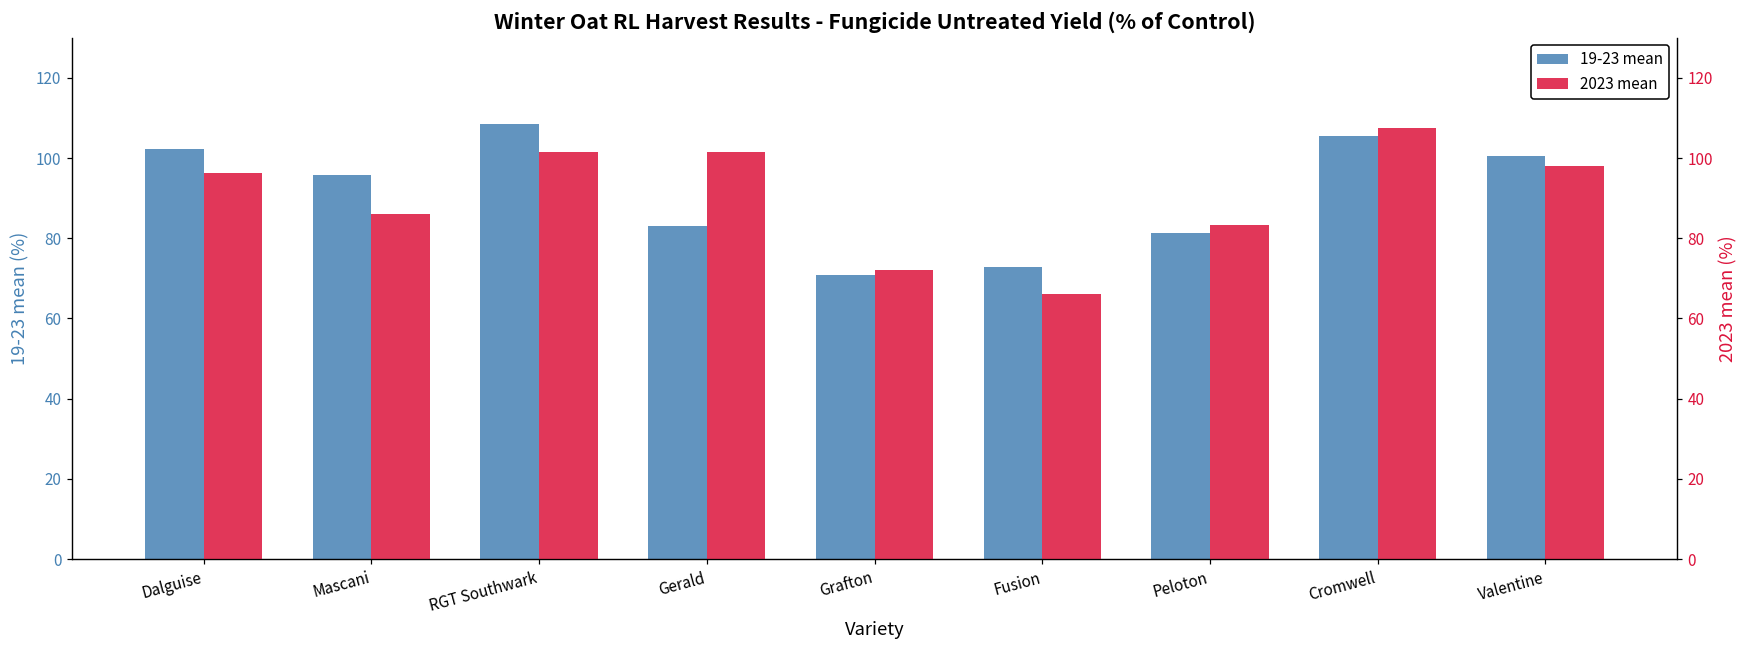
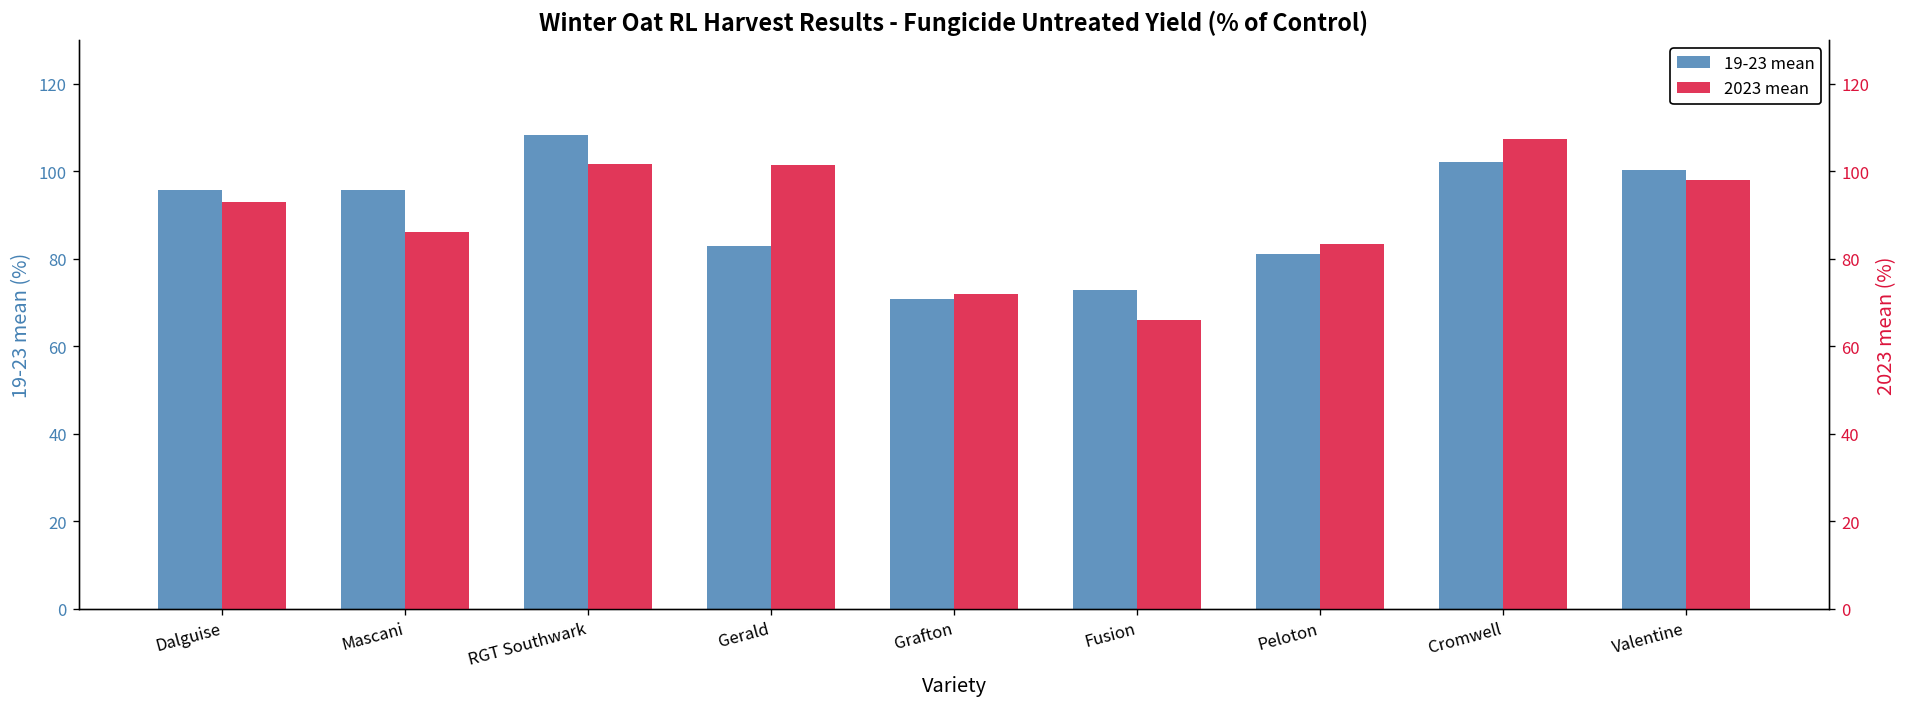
19-23 mean, Dalguise: 102 -> 96
19-23 mean, Cromwell: 105 -> 102
2023 mean, Dalguise: 96 -> 93
